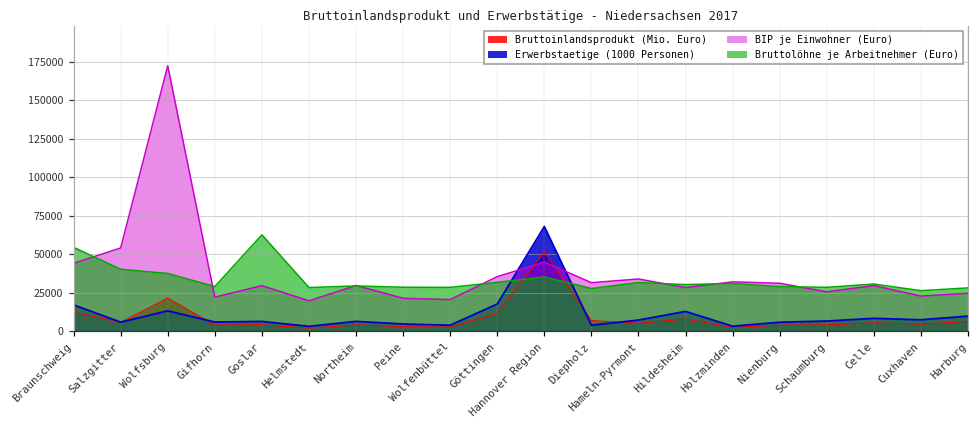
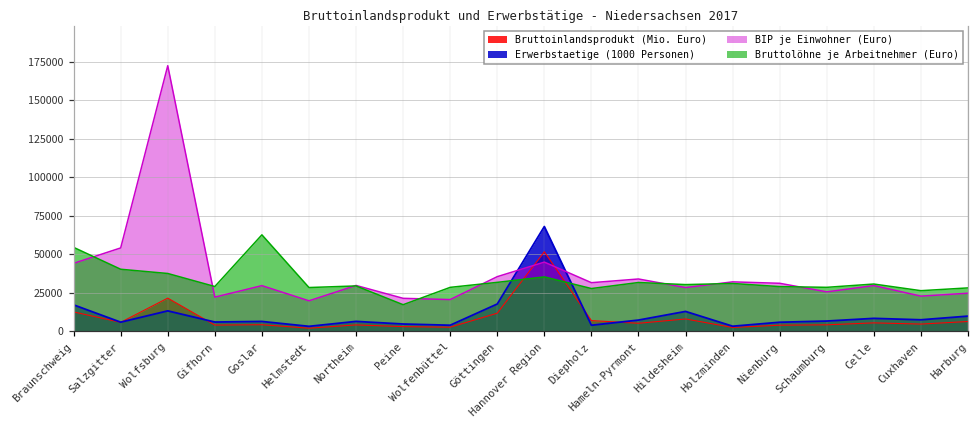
Bruttolöhne je Arbeitnehmer (Euro), Peine: 28000 -> 17000
